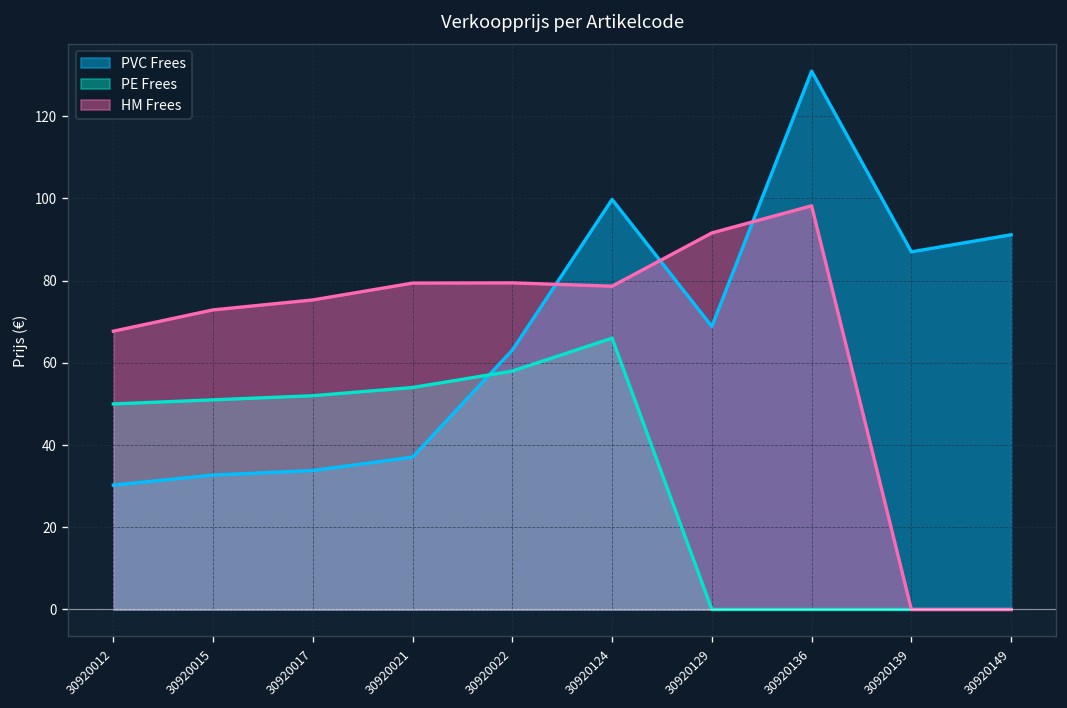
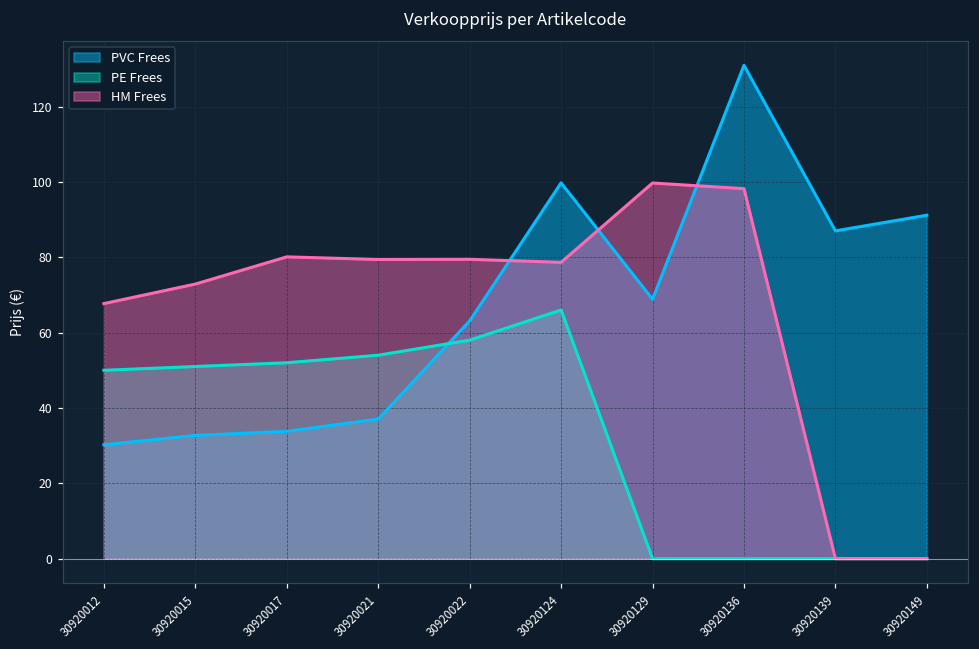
HM Frees, 30920017: 75 -> 80
HM Frees, 30920129: 92 -> 100
